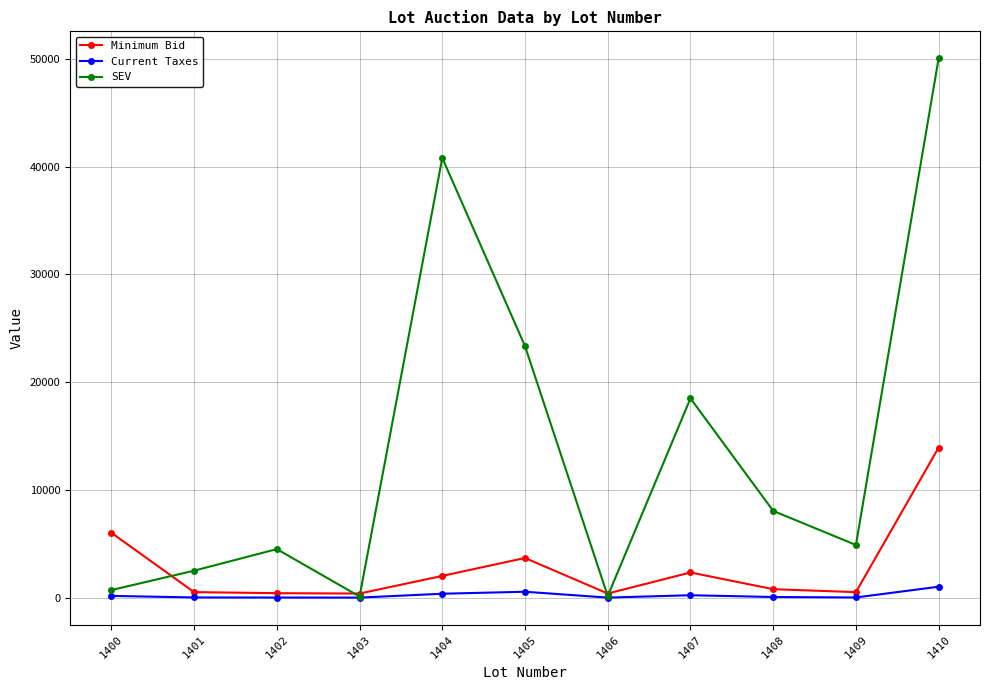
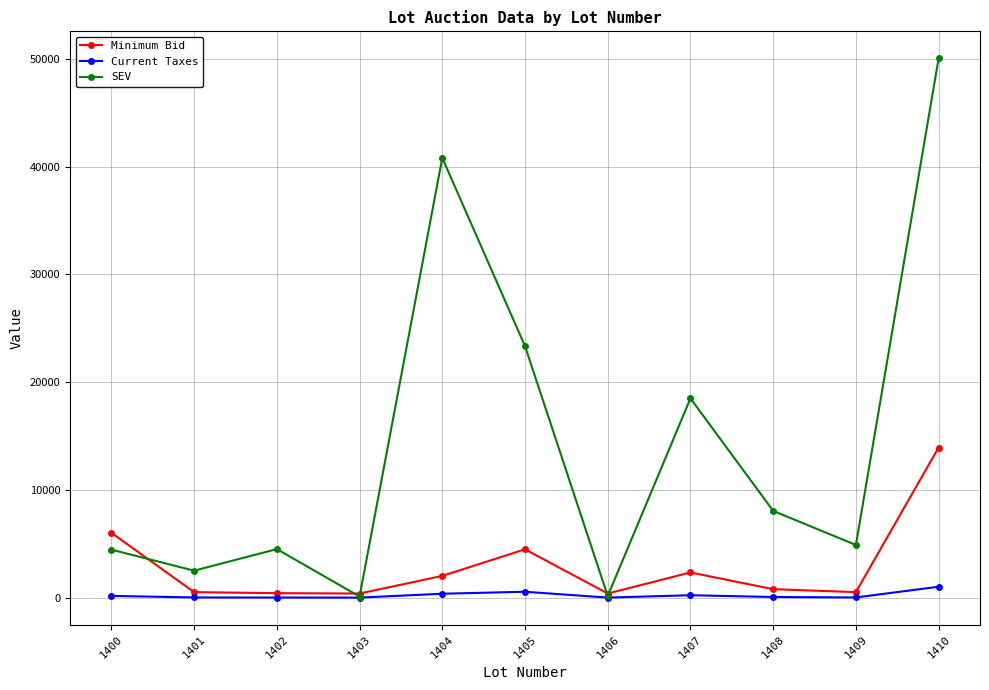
SEV, 1400: 700 -> 4500
Minimum Bid, 1405: 3700 -> 4500
